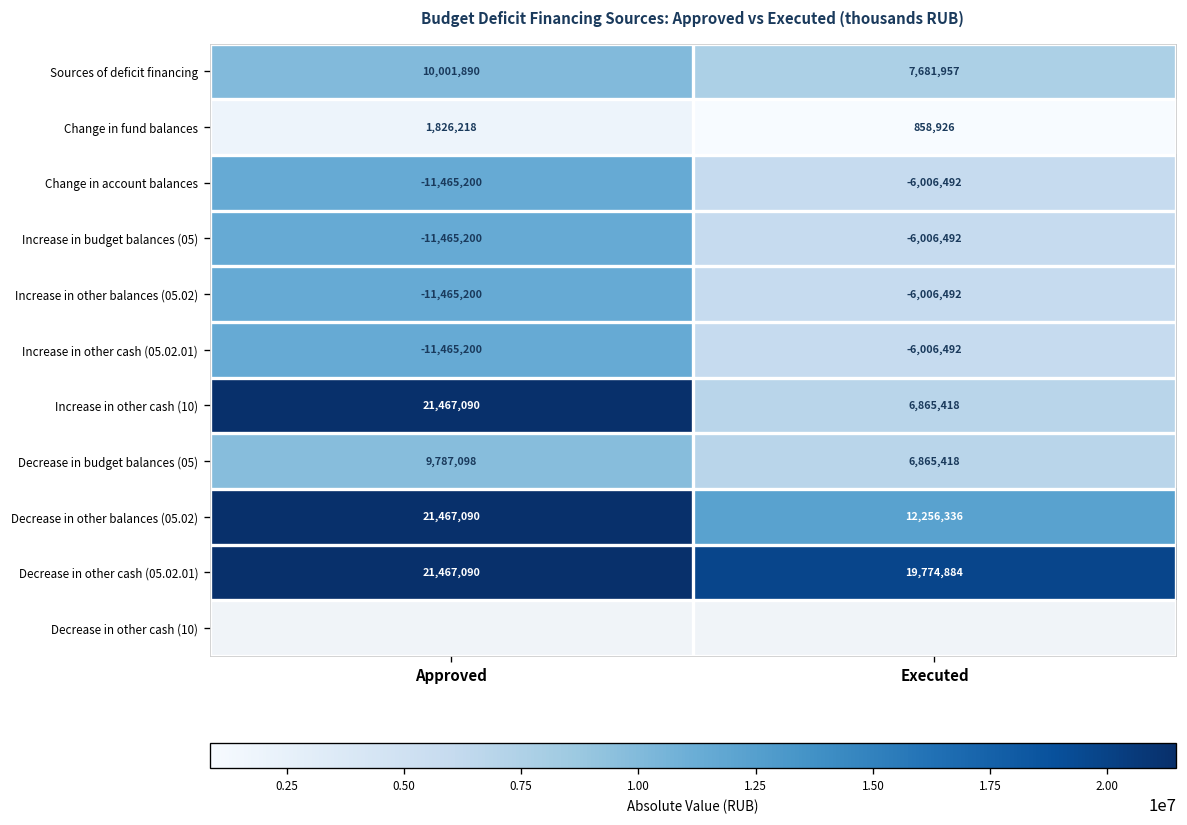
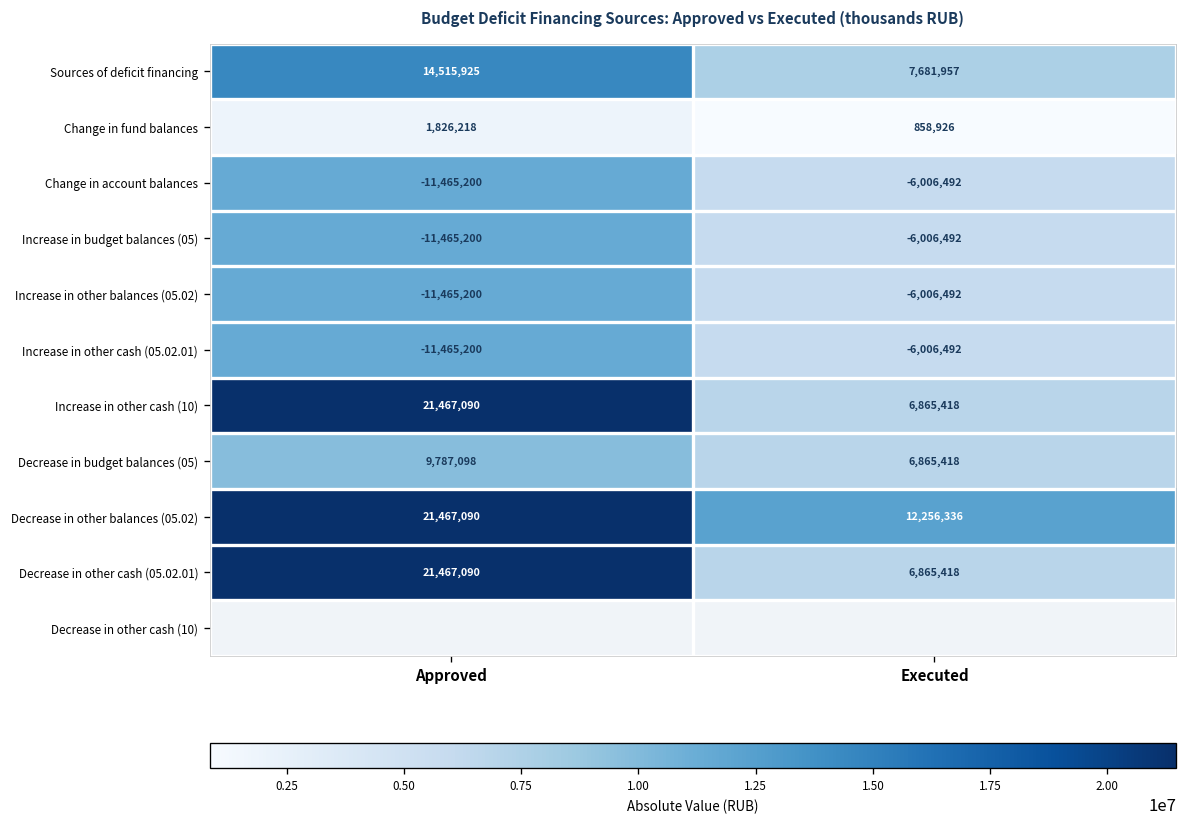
Sources of deficit financing, Approved: 10,001,890 -> 14,515,925
Decrease in other cash (05.02.01), Executed: 19,774,884 -> 6,865,418
